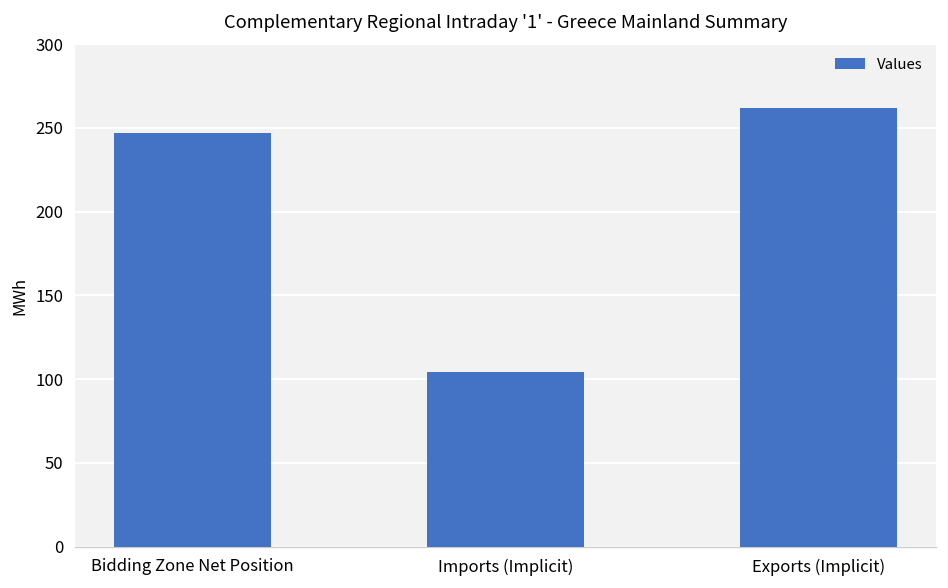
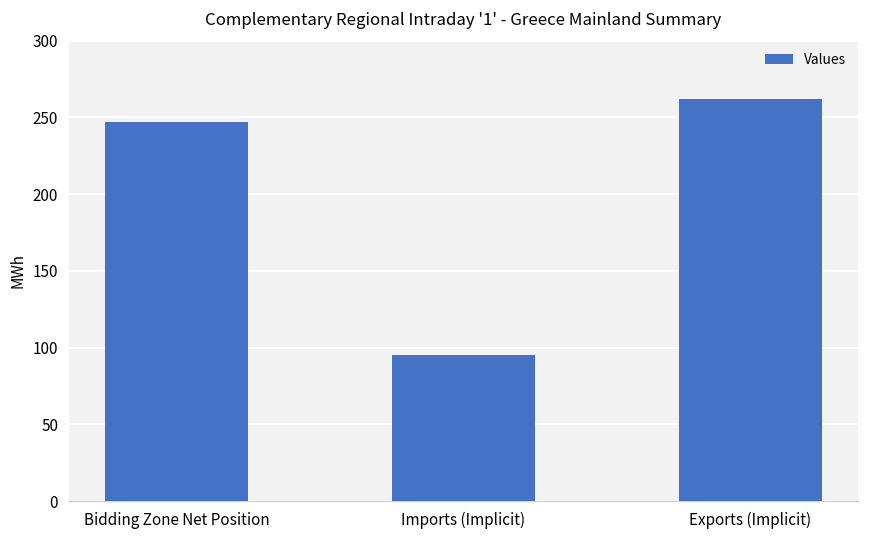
Imports (Implicit): 104 -> 95
